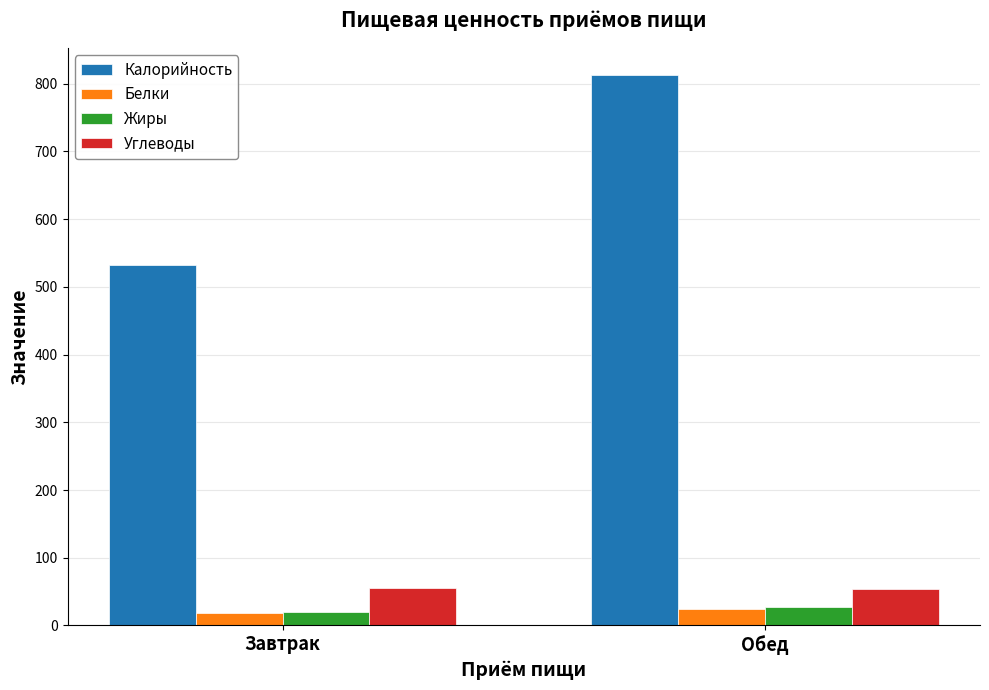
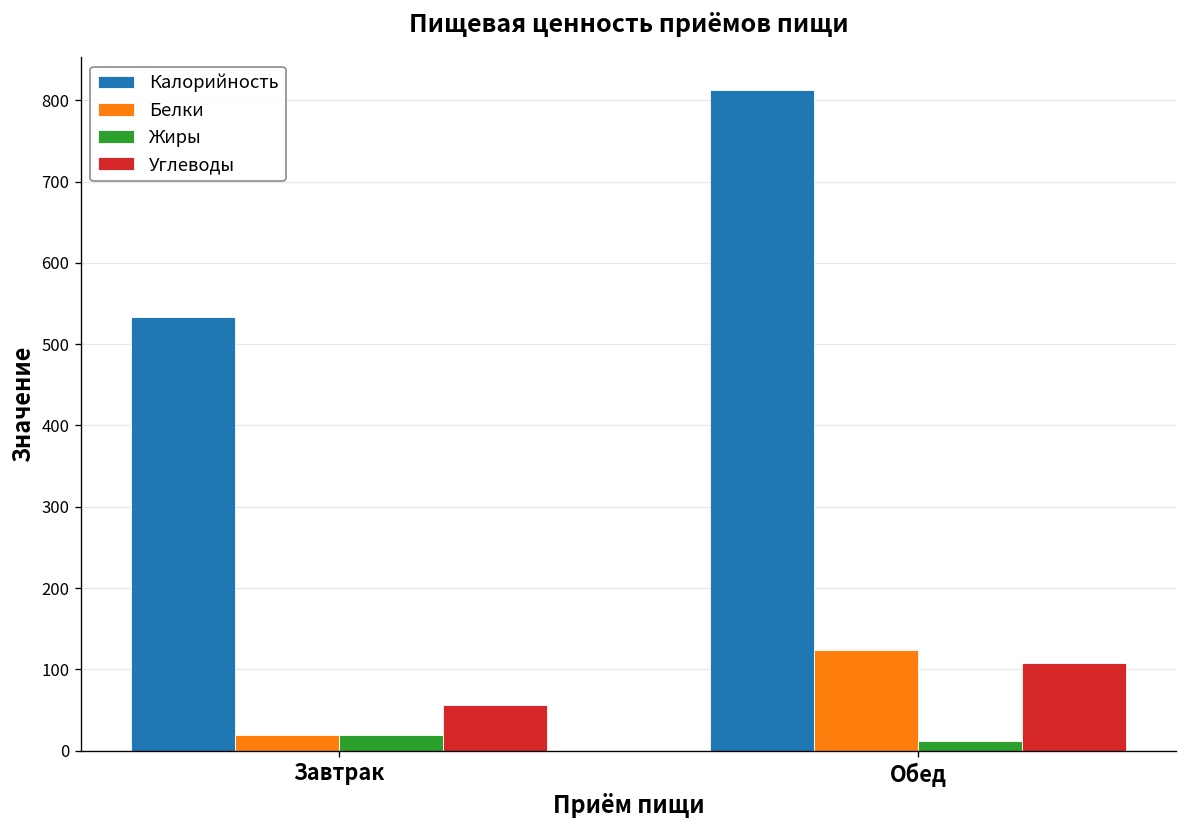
Белки, Обед: 20 -> 120
Жиры, Обед: 30 -> 10
Углеводы, Обед: 50 -> 110
